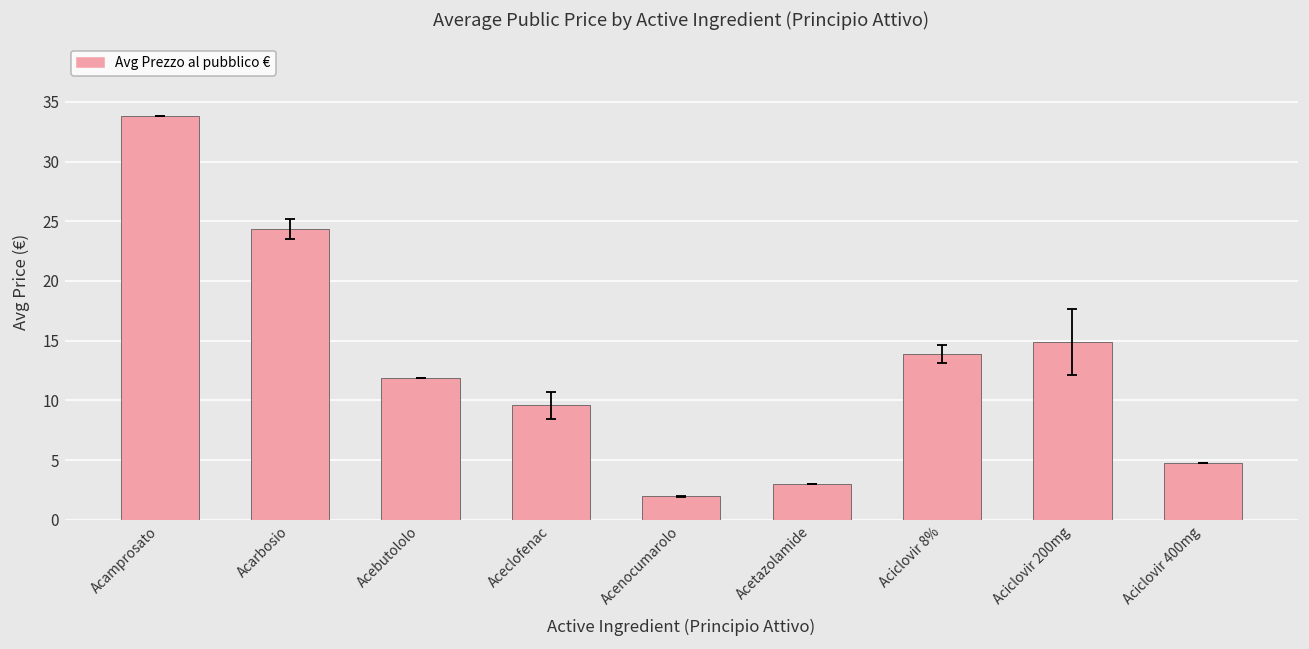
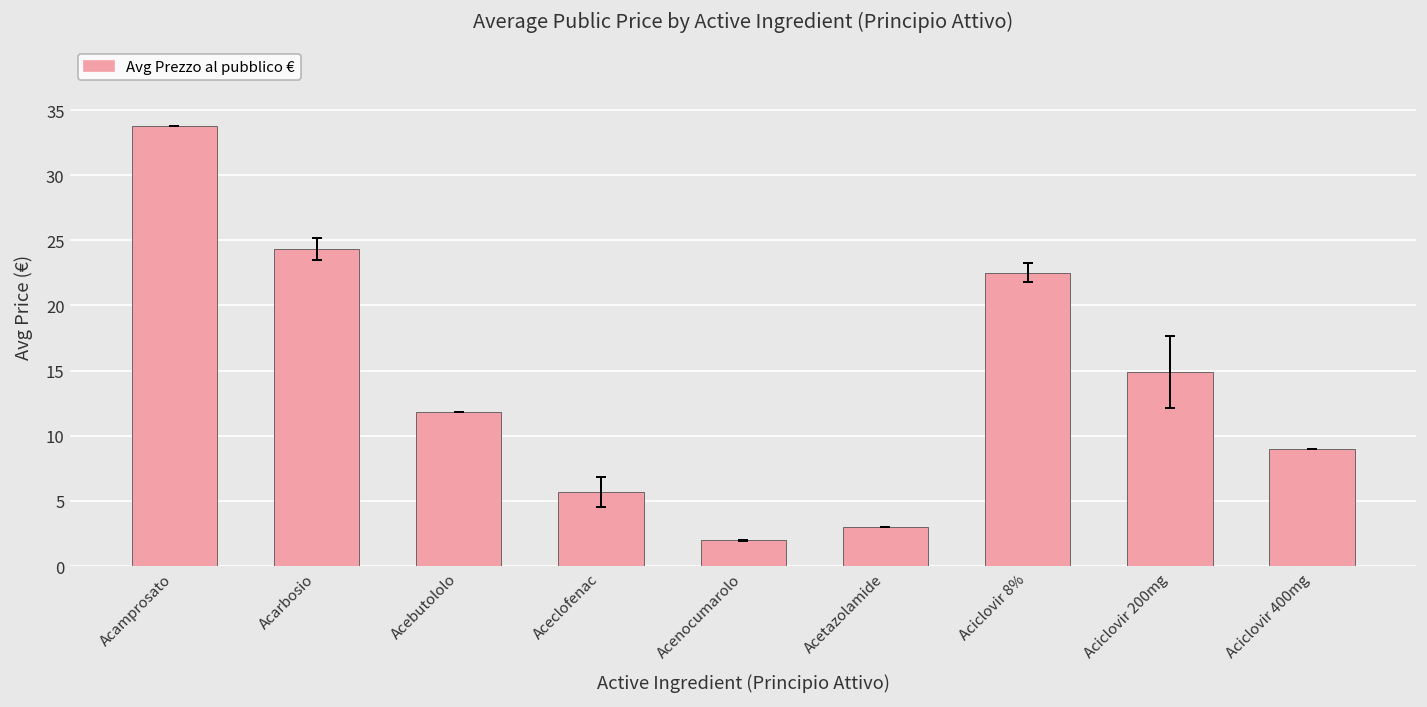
Avg Prezzo al pubblico €, Aceclofenac: 9.6 -> 5.7
Avg Prezzo al pubblico €, Aciclovir 8%: 13.9 -> 22.5
Avg Prezzo al pubblico €, Aciclovir 400mg: 4.7 -> 9.0
